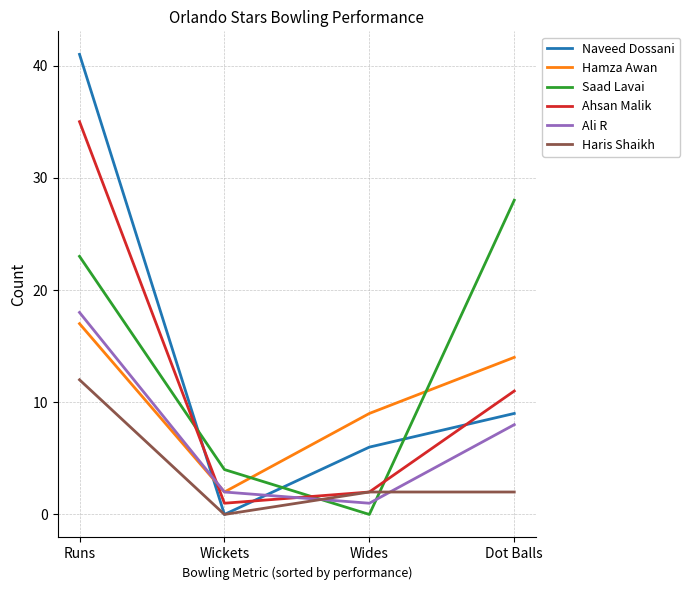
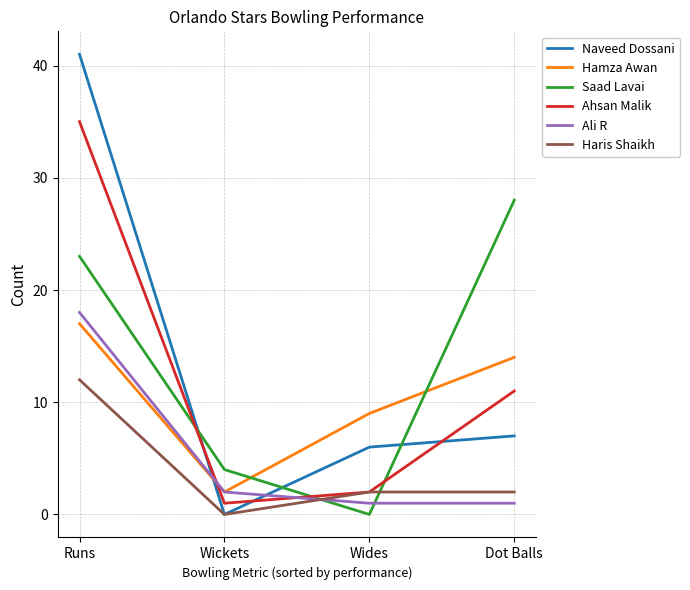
Naveed Dossani, Dot Balls: 9 -> 7
Ali R, Dot Balls: 8 -> 1
